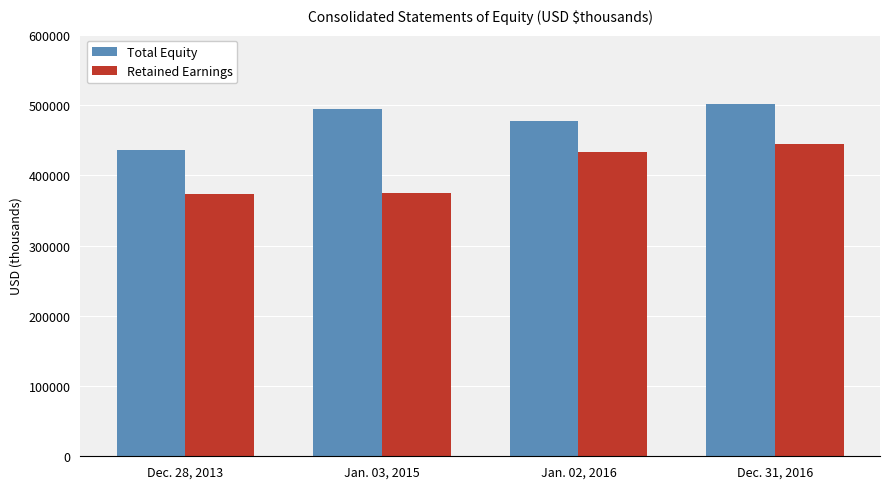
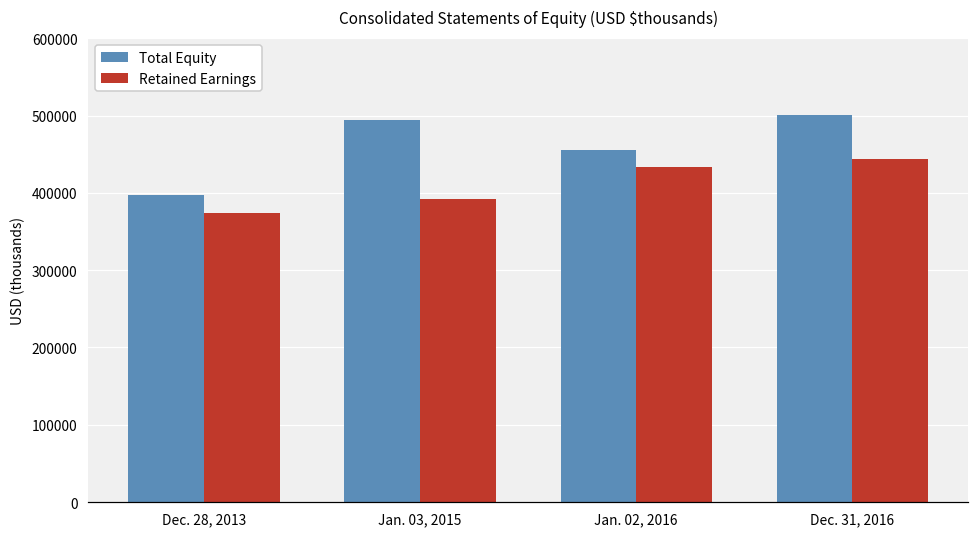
Total Equity, Dec. 28, 2013: 440000 -> 400000
Retained Earnings, Jan. 03, 2015: 370000 -> 390000
Total Equity, Jan. 02, 2016: 480000 -> 460000
